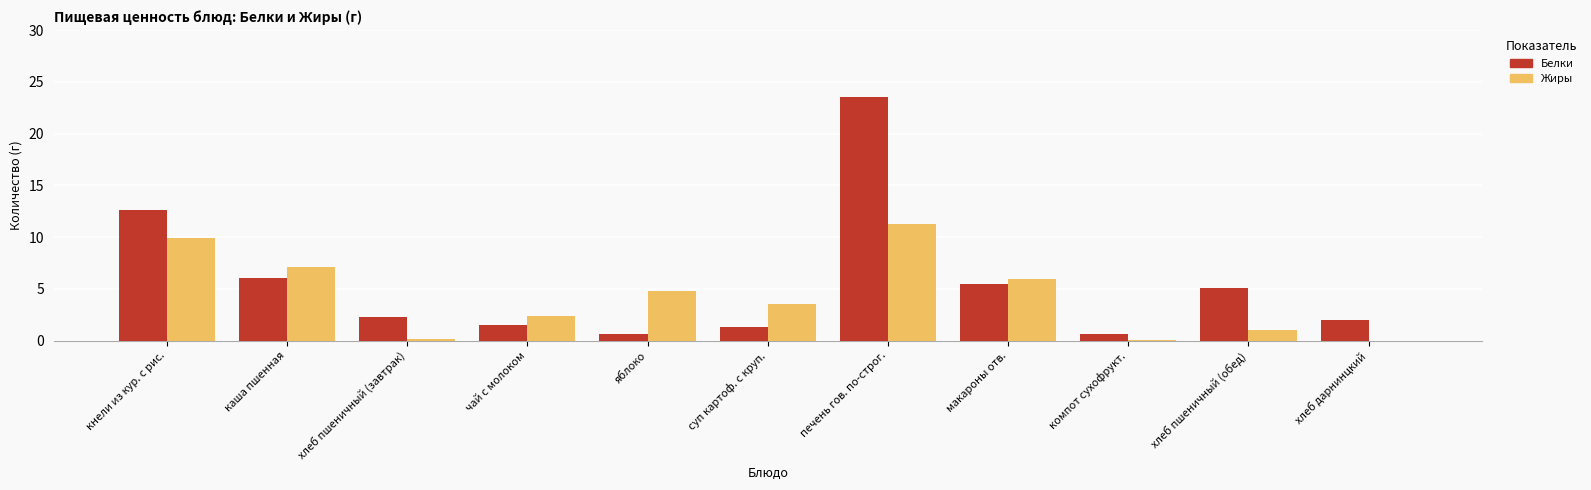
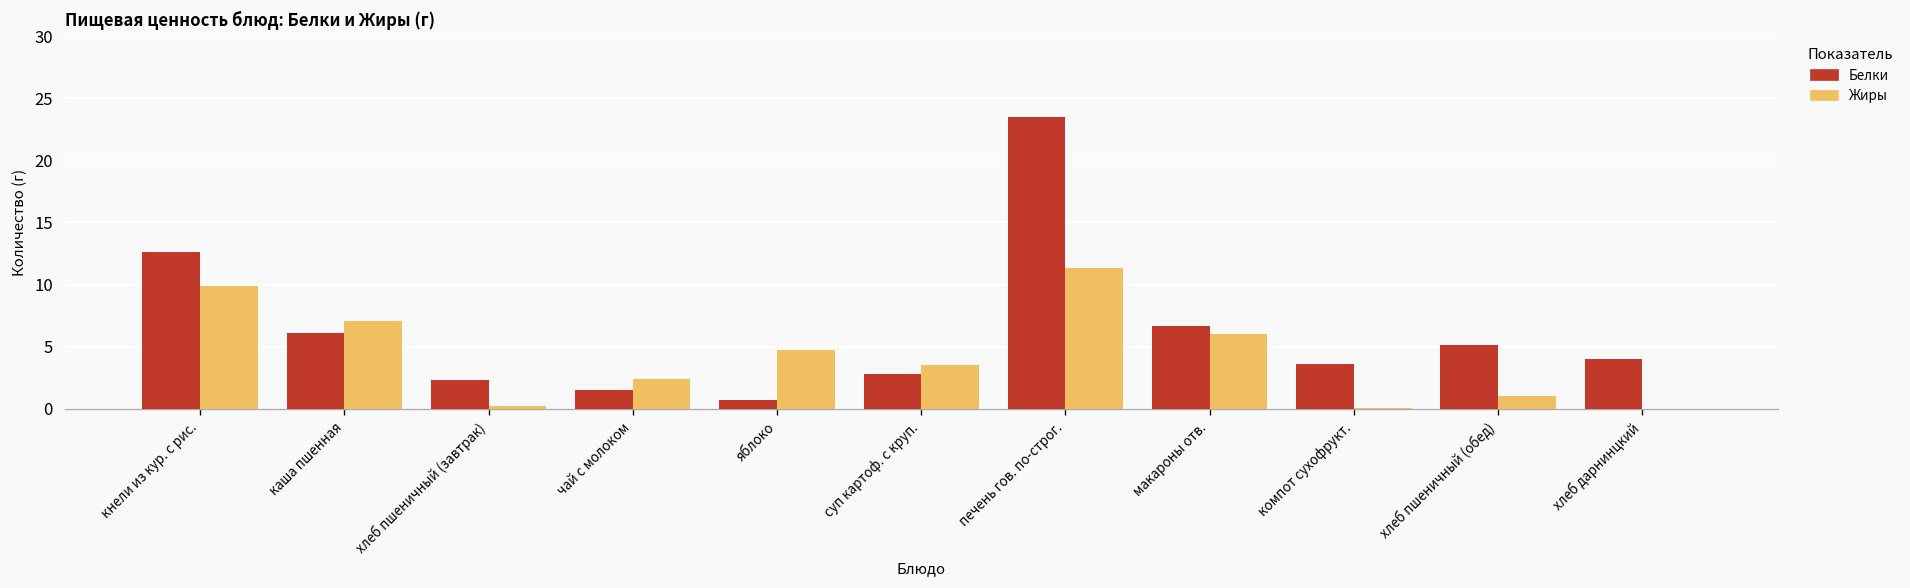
Белки, суп картоф. с круп.: 1.3 -> 2.8
Белки, макароны отв.: 5.5 -> 6.7
Белки, компот сухофрукт.: 0.6 -> 3.6
Белки, хлеб дарнинцкий: 2 -> 4
